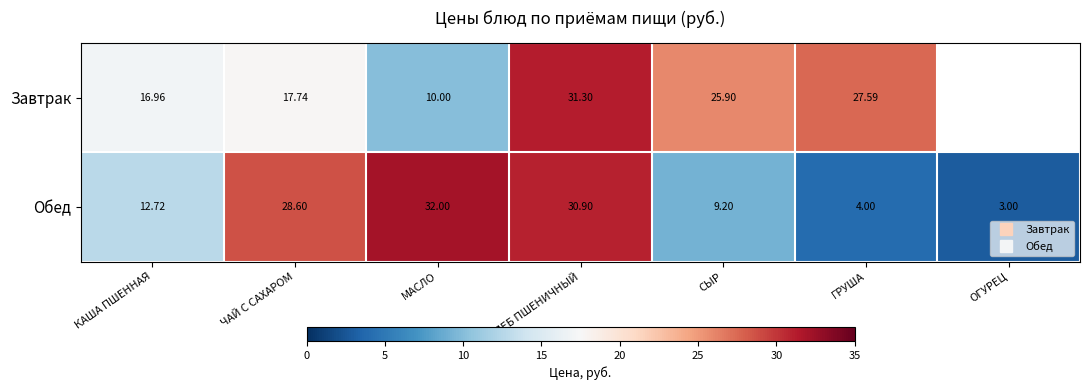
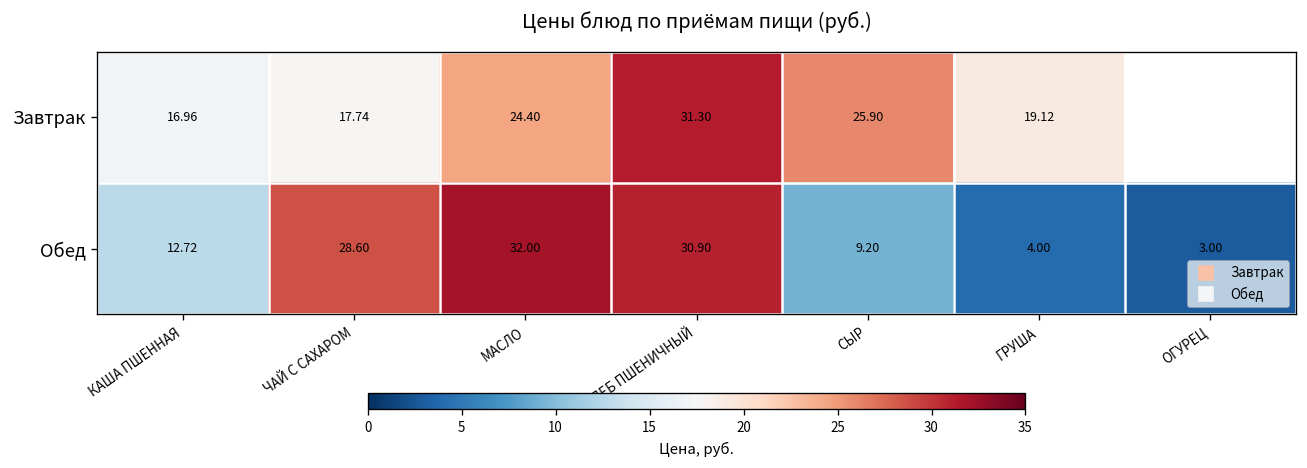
Завтрак, МАСЛО: 10.00 -> 24.40
Завтрак, ГРУША: 27.59 -> 19.12
